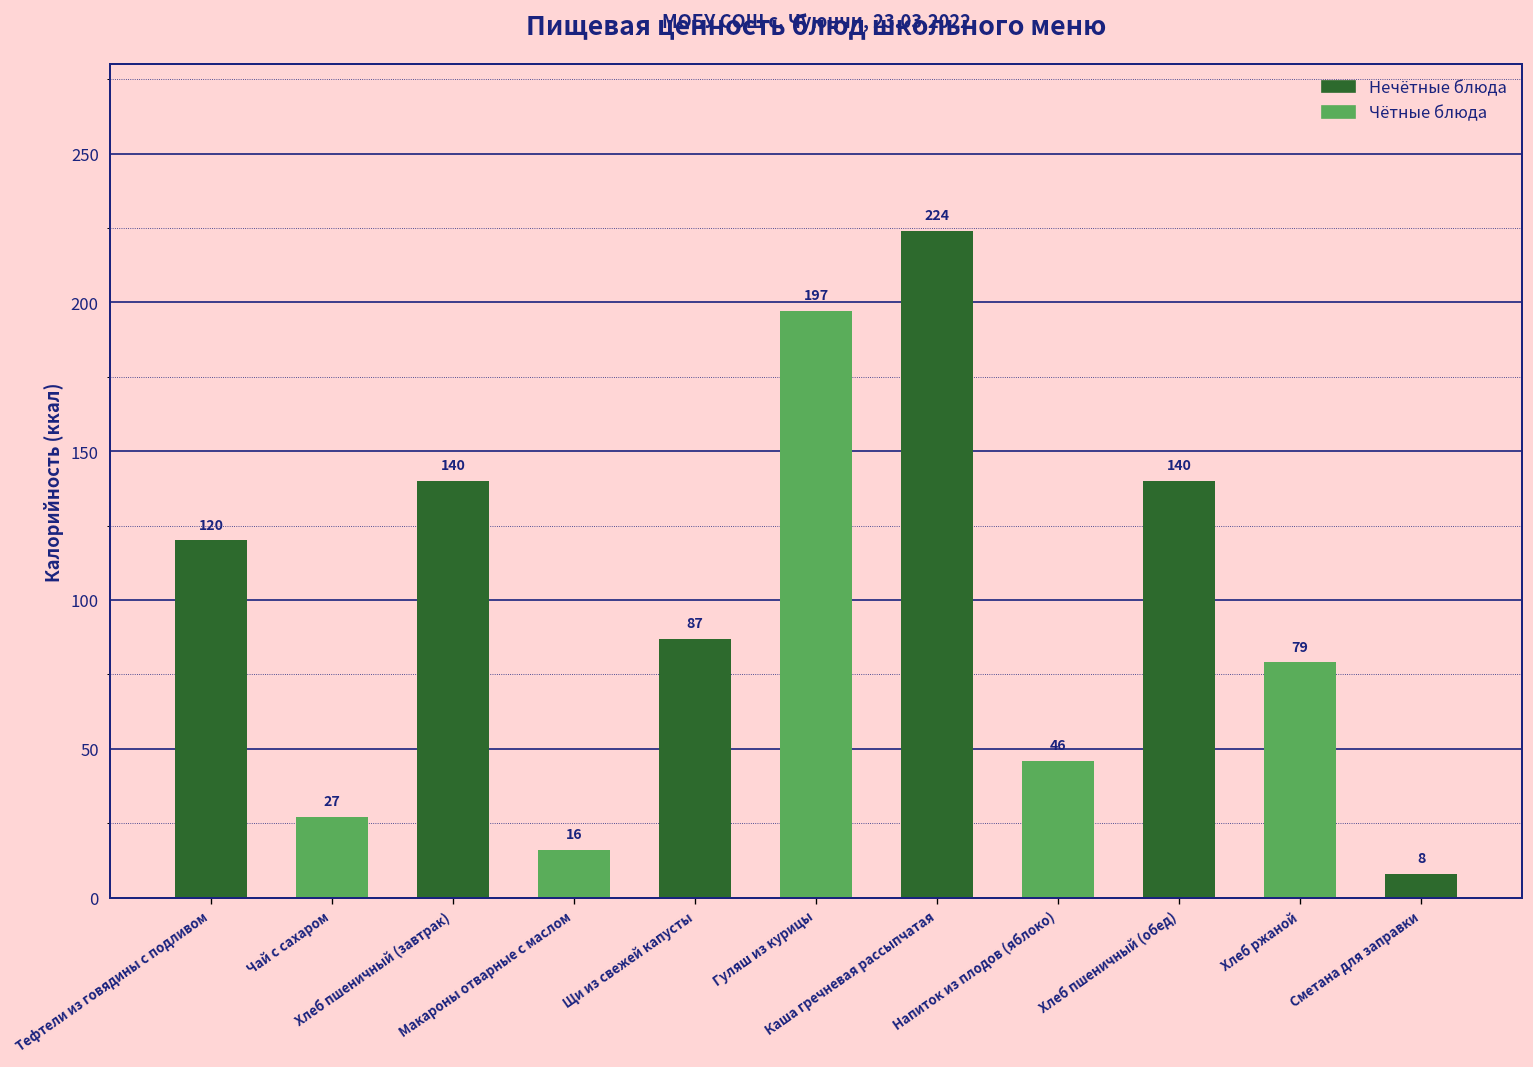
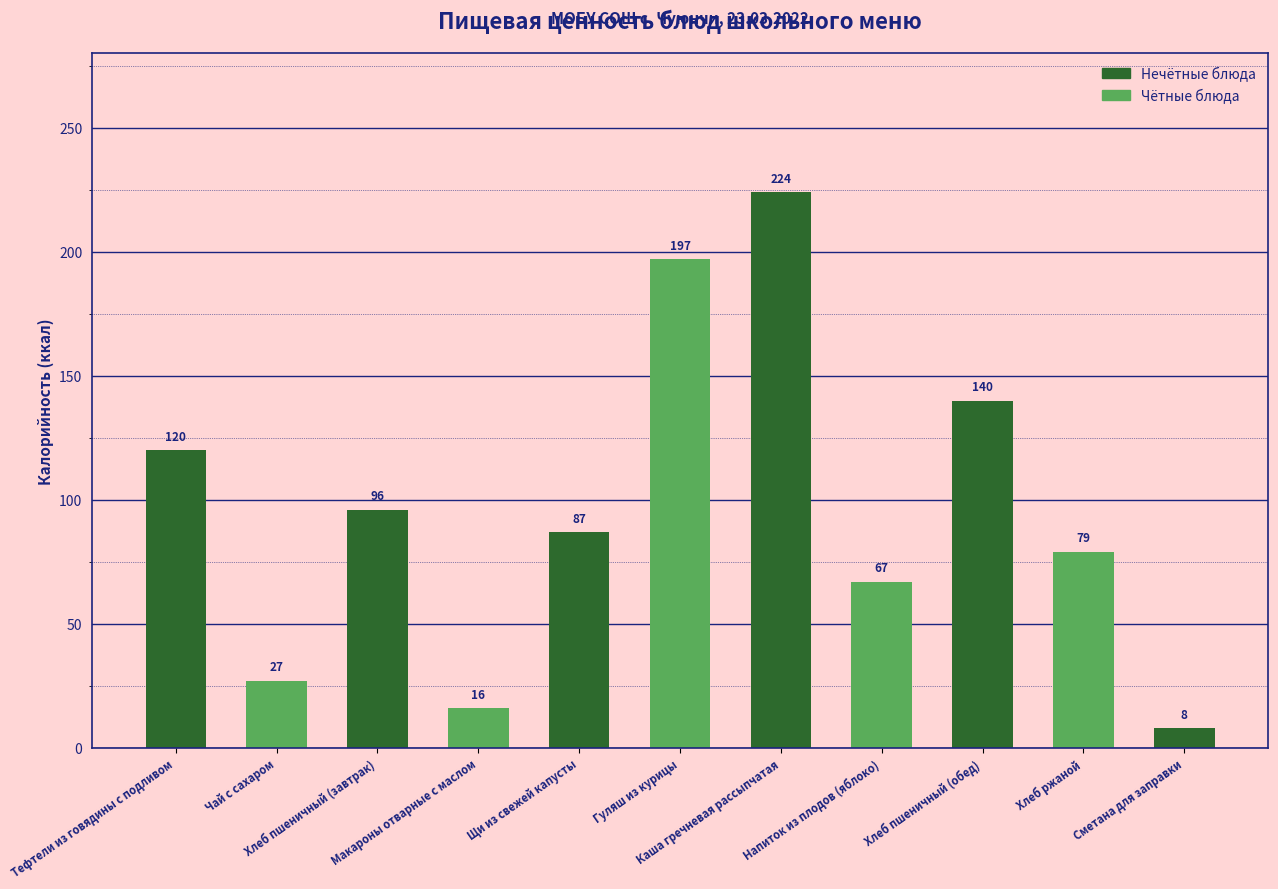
Хлеб пшеничный (завтрак): 140 -> 96
Напиток из плодов (яблоко): 46 -> 67
